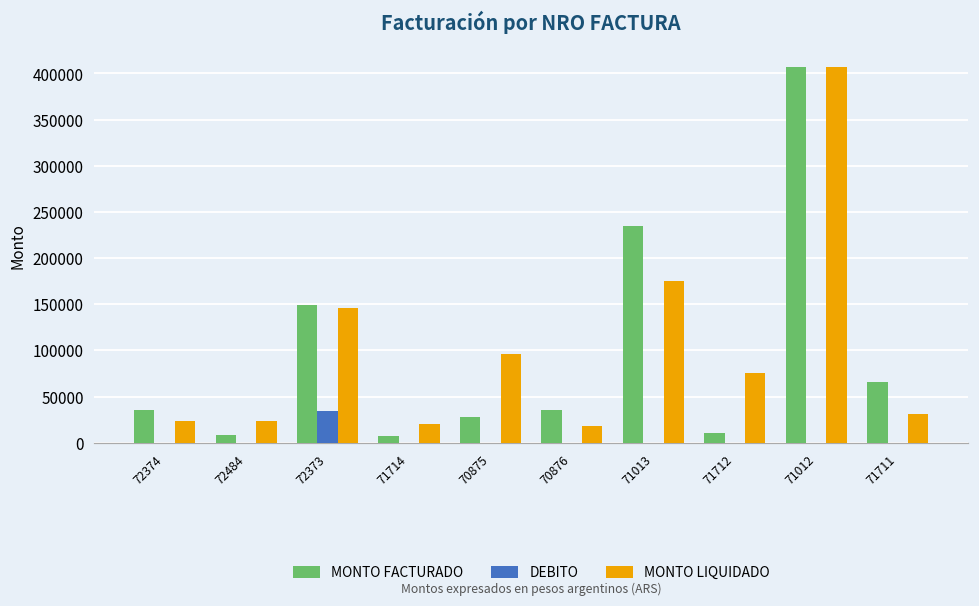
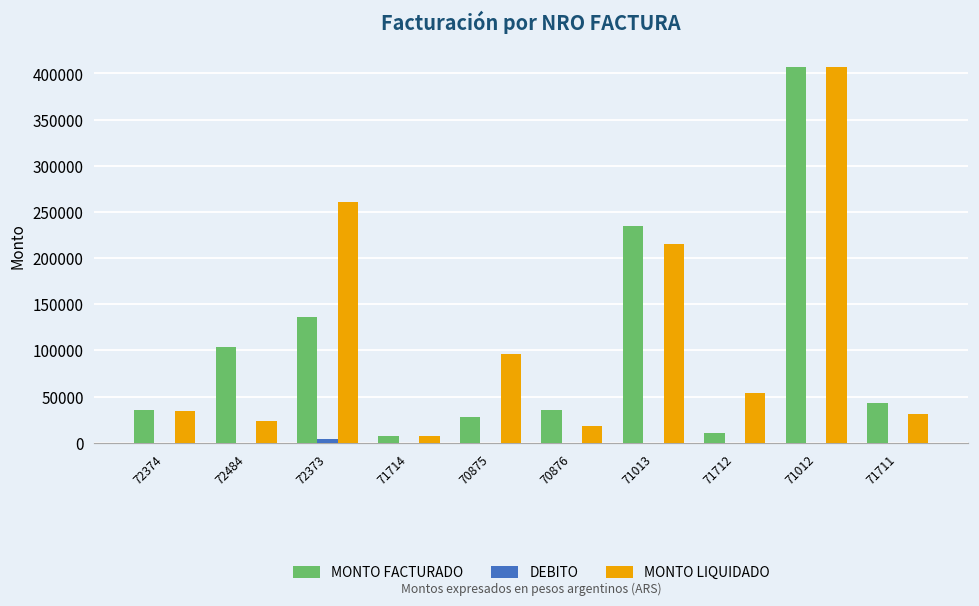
MONTO LIQUIDADO, 72374: 20000 -> 30000
MONTO FACTURADO, 72484: 10000 -> 100000
MONTO FACTURADO, 72373: 150000 -> 140000
DEBITO, 72373: 30000 -> 0
MONTO LIQUIDADO, 72373: 150000 -> 260000
MONTO LIQUIDADO, 71714: 20000 -> 10000
MONTO LIQUIDADO, 71013: 180000 -> 220000
MONTO LIQUIDADO, 71712: 80000 -> 50000
MONTO FACTURADO, 71711: 70000 -> 40000
